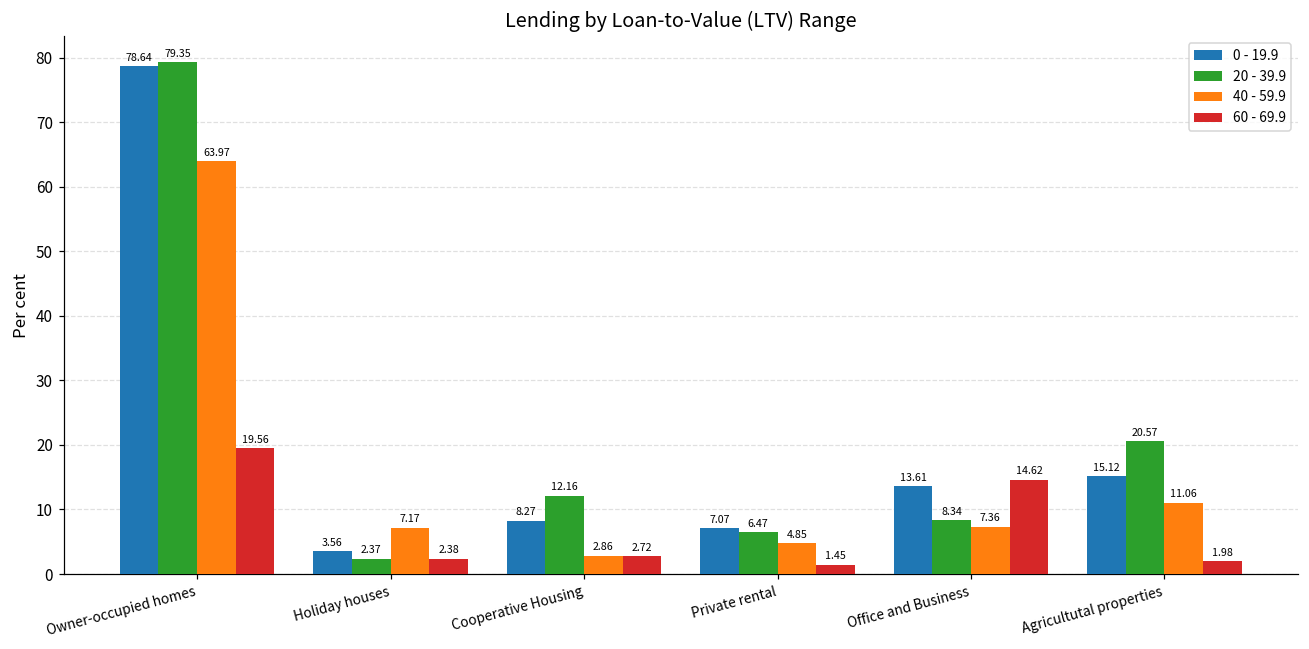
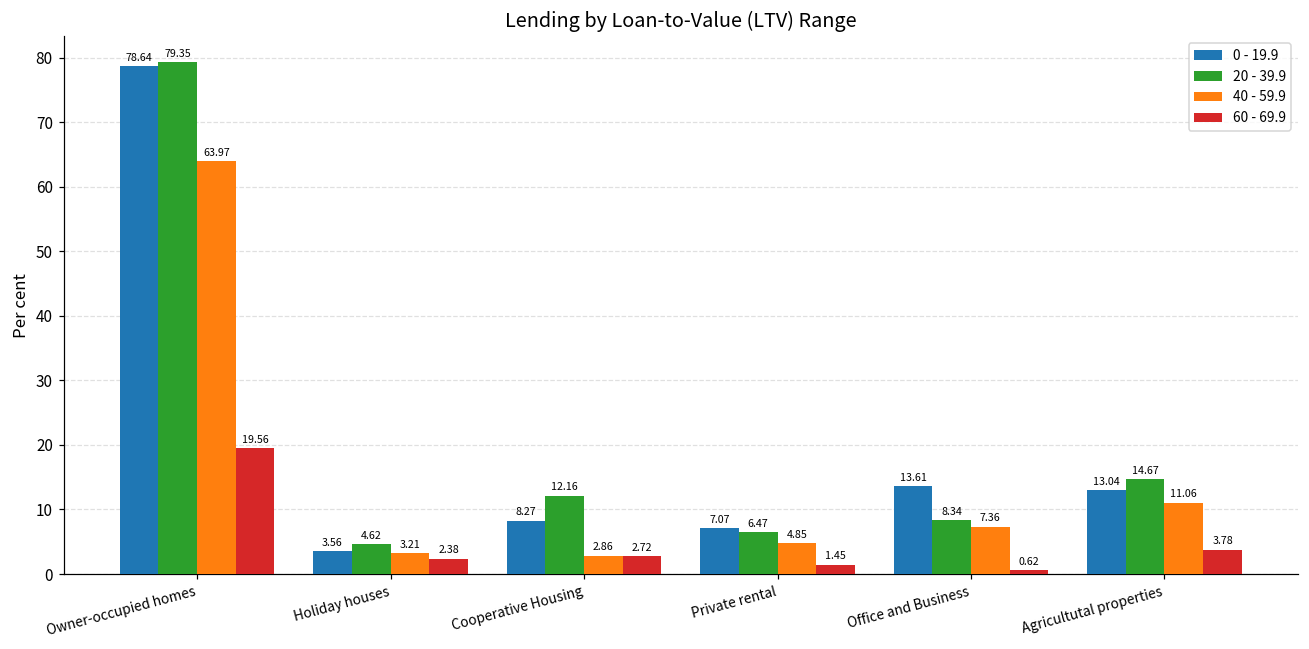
20 - 39.9, Holiday houses: 2.37 -> 4.62
40 - 59.9, Holiday houses: 7.17 -> 3.21
60 - 69.9, Office and Business: 14.62 -> 0.62
0 - 19.9, Agricultutal properties: 15.12 -> 13.04
20 - 39.9, Agricultutal properties: 20.57 -> 14.67
60 - 69.9, Agricultutal properties: 1.98 -> 3.78
